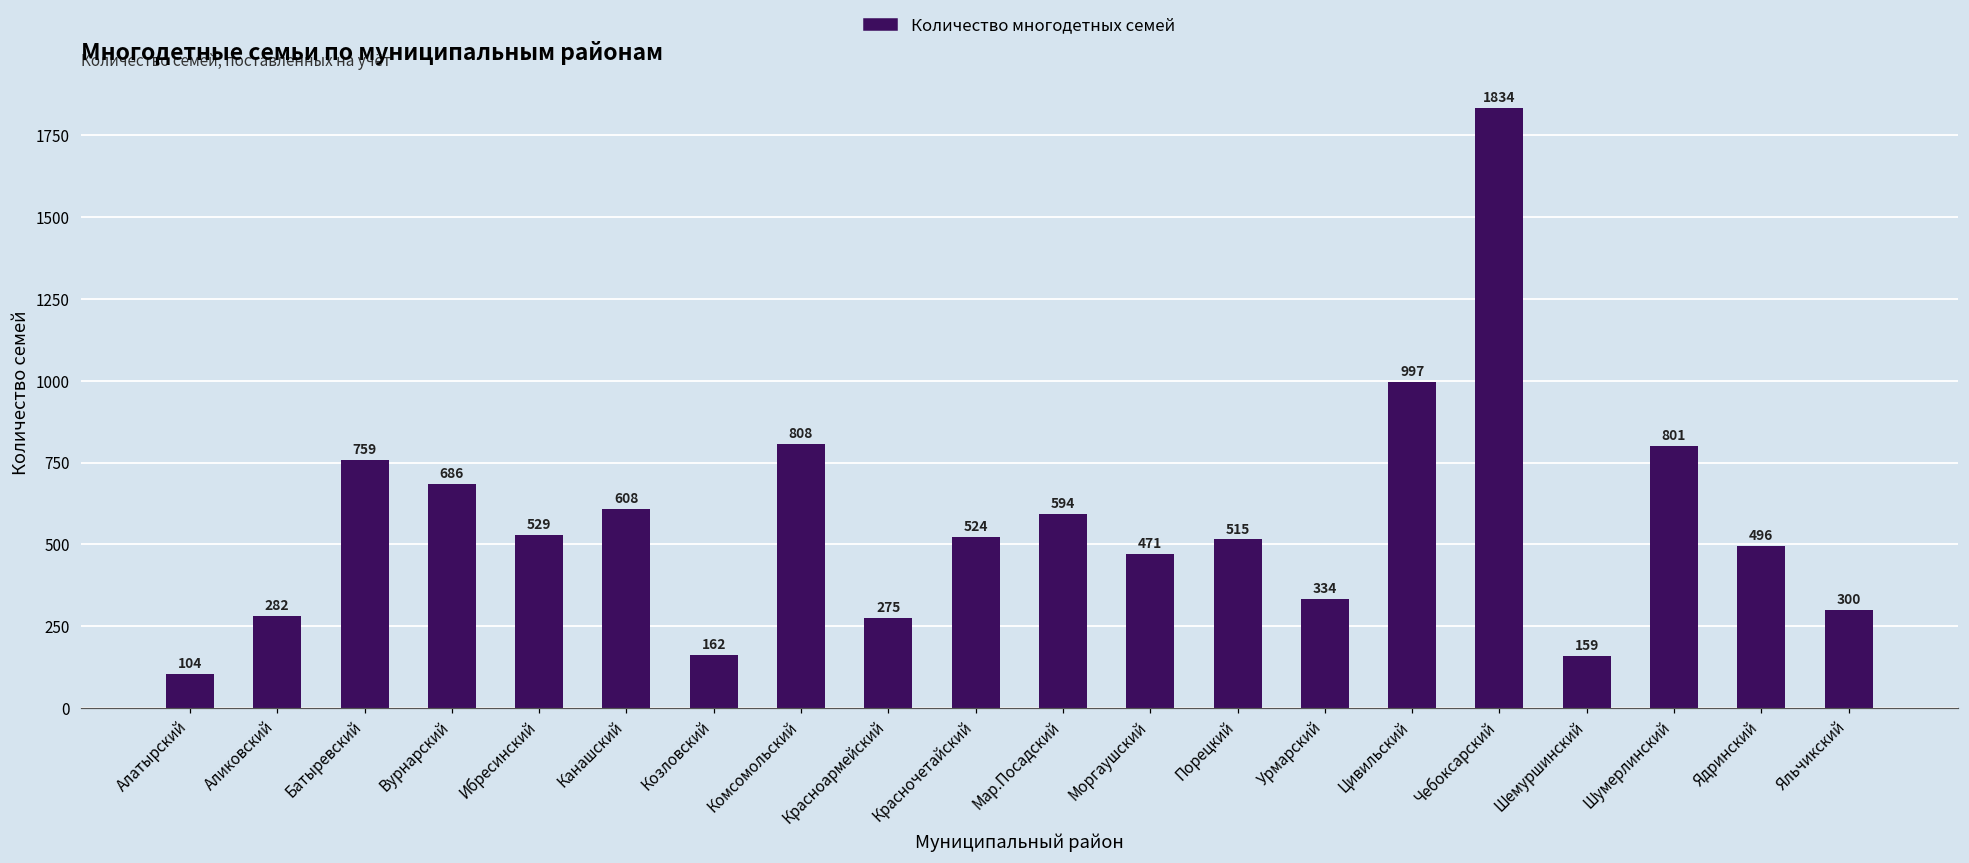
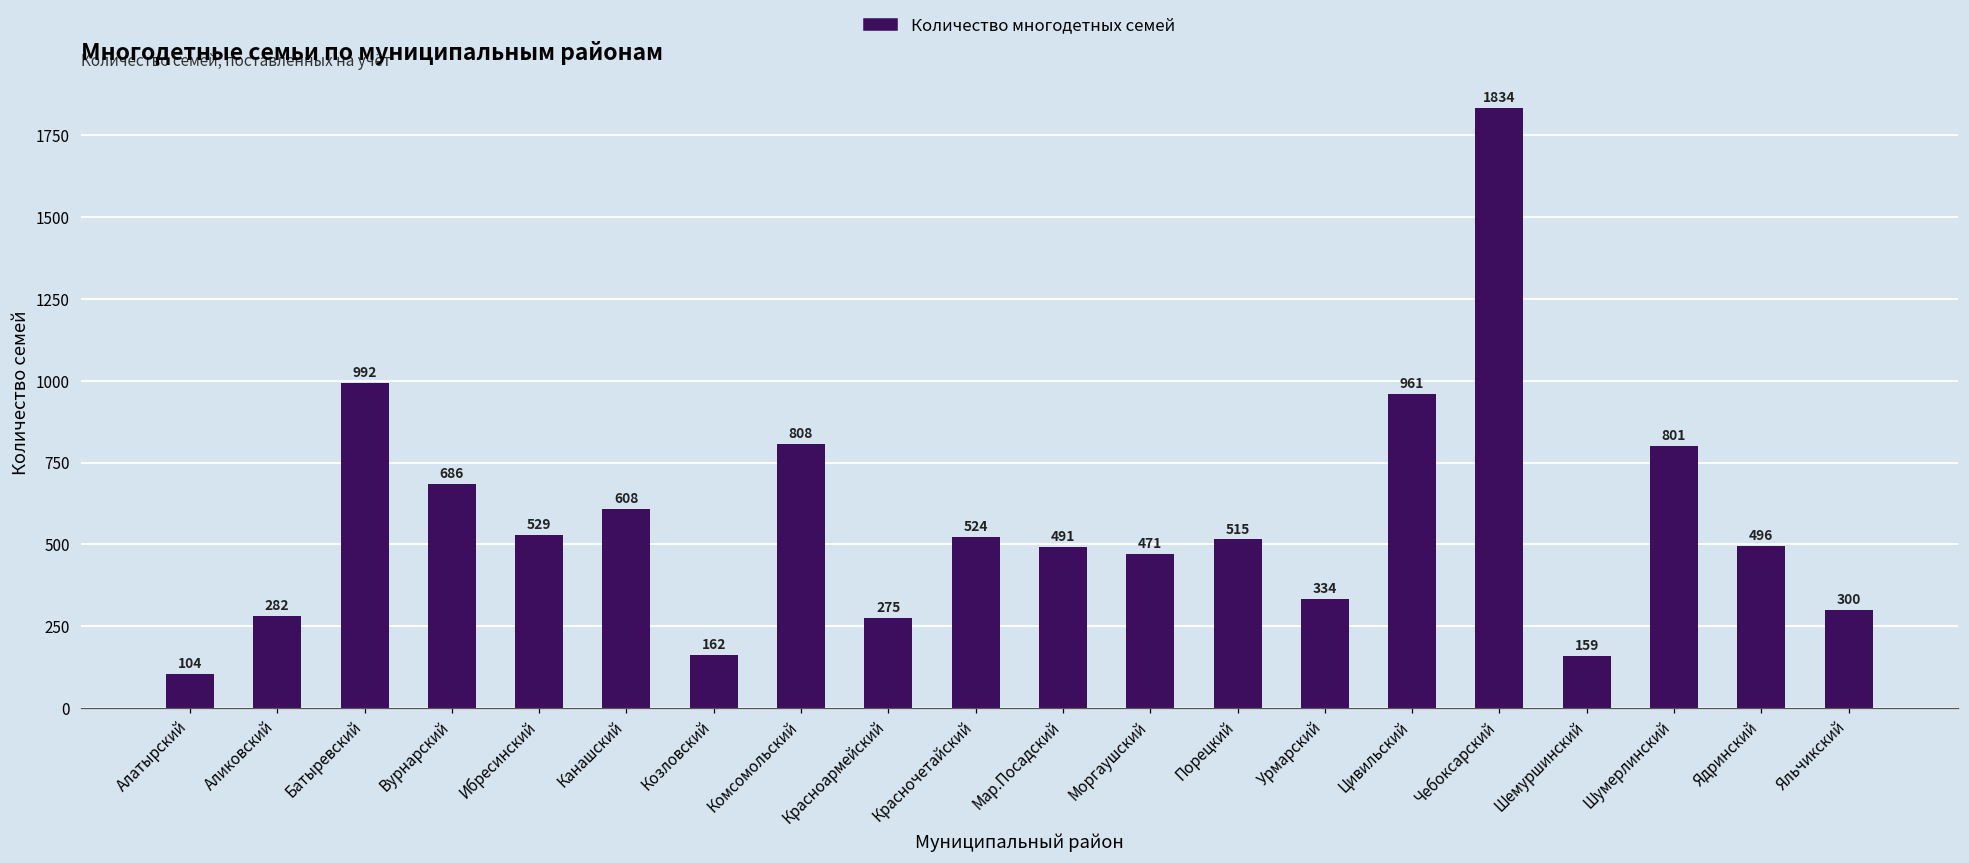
Батыревский: 759 -> 992
Мар.Посадский: 594 -> 491
Цивильский: 997 -> 961
